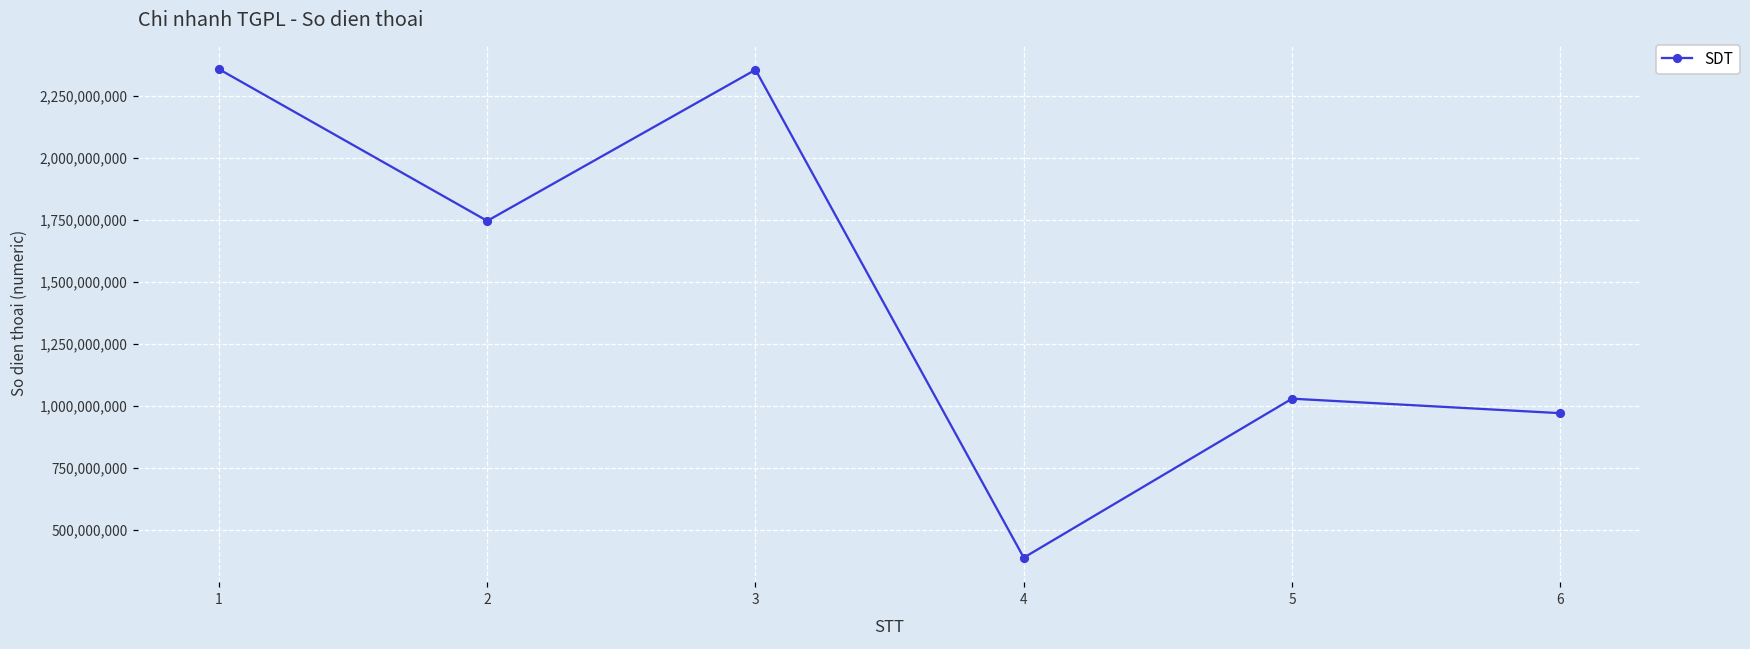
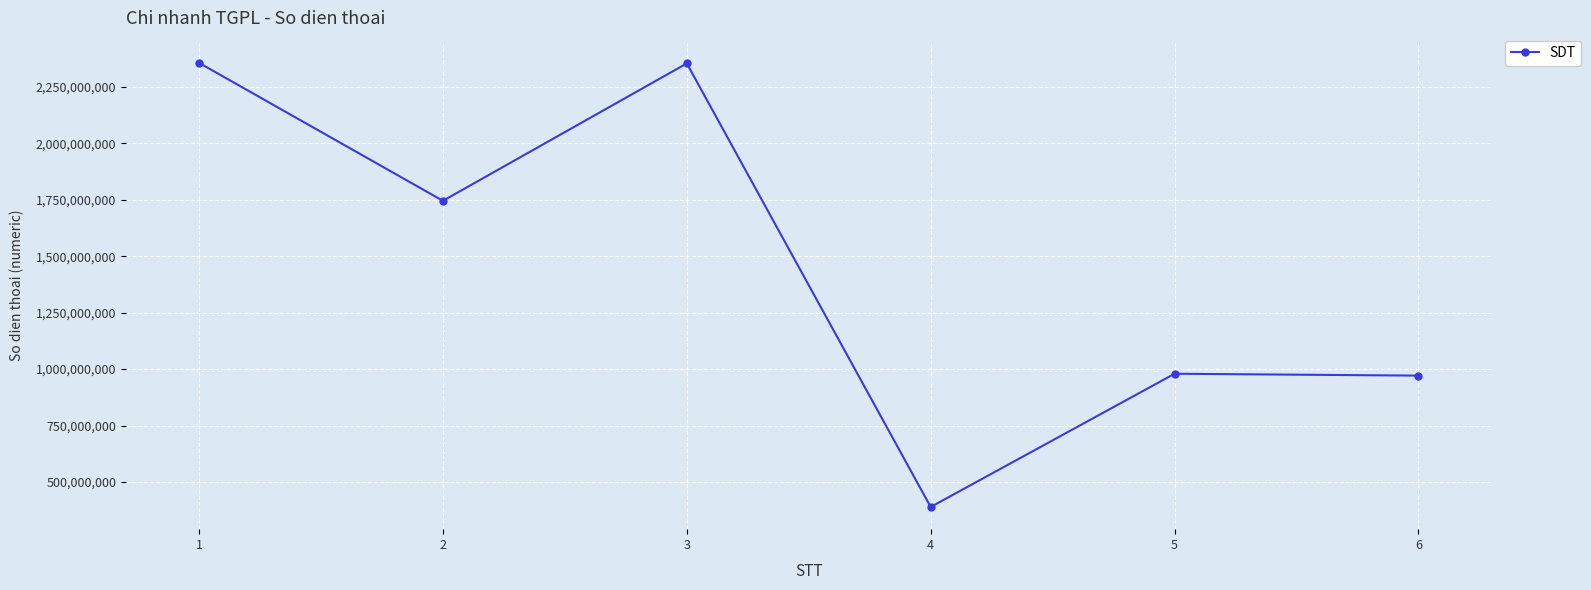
5: 1,030,000,000 -> 980,000,000
